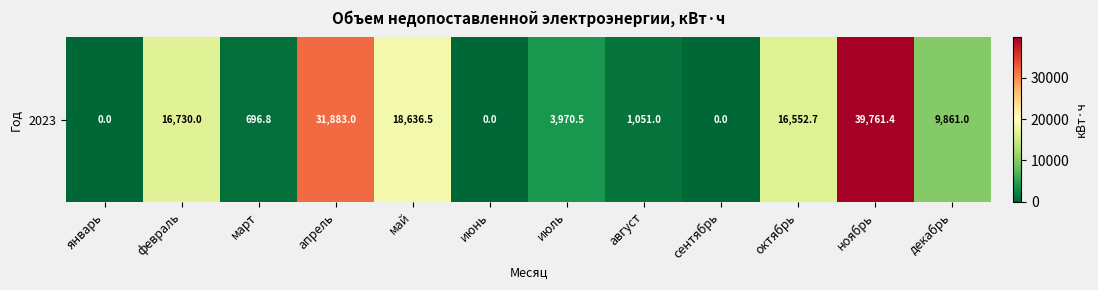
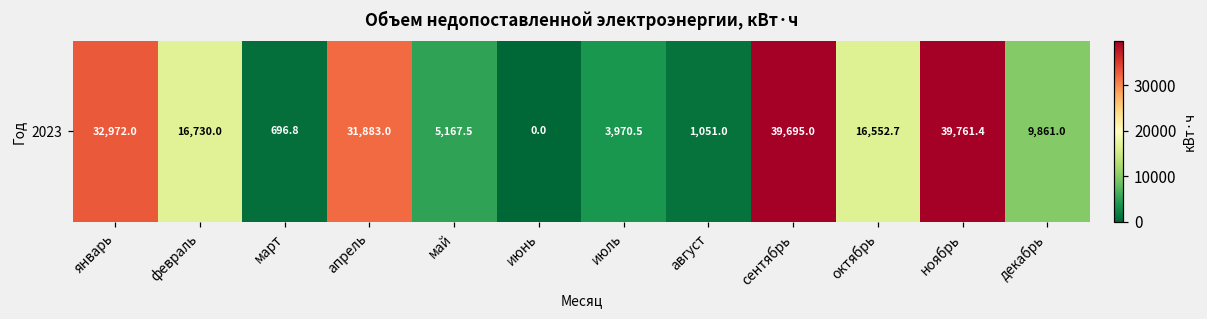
2023, январь: 0.0 -> 32,972.0
2023, май: 18,636.5 -> 5,167.5
2023, сентябрь: 0.0 -> 39,695.0
